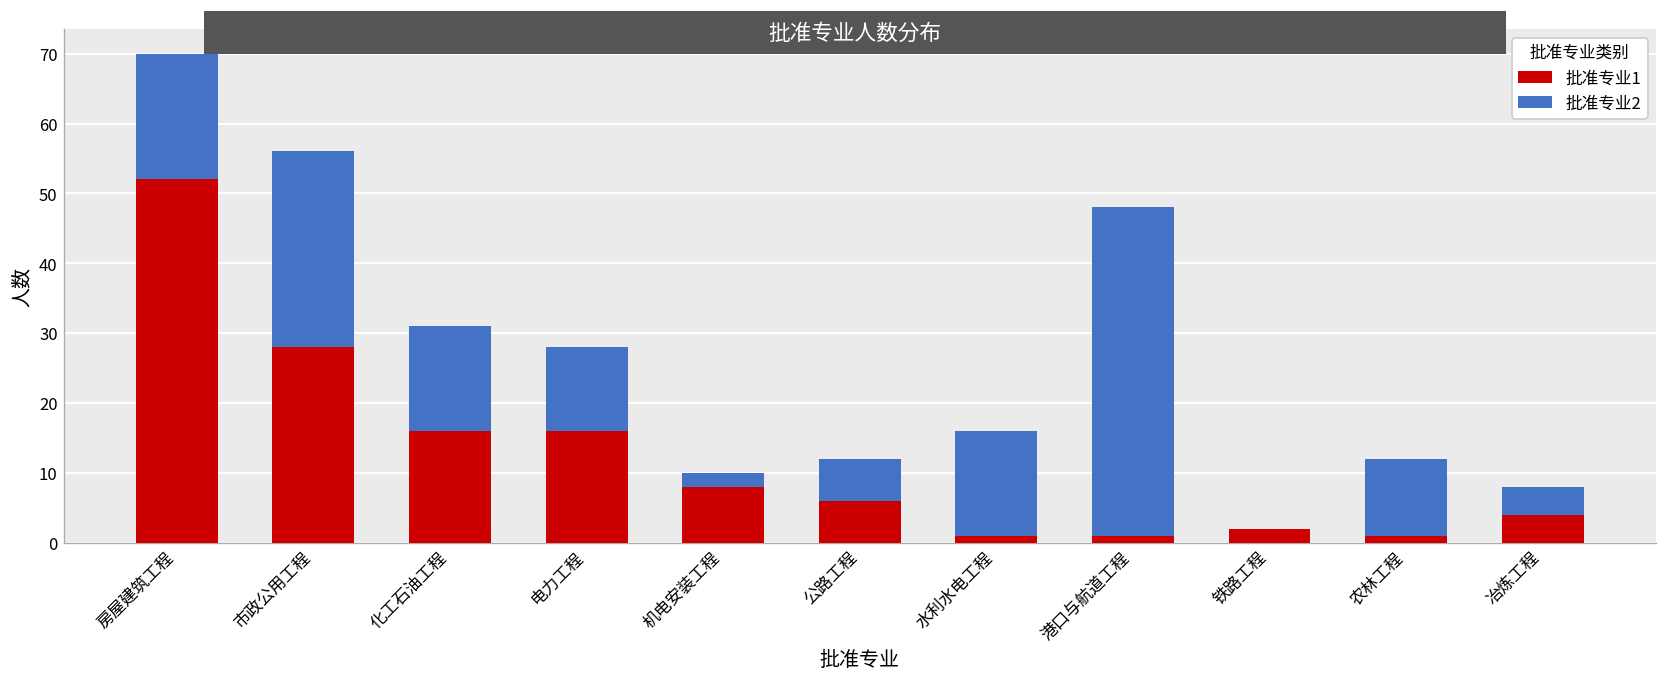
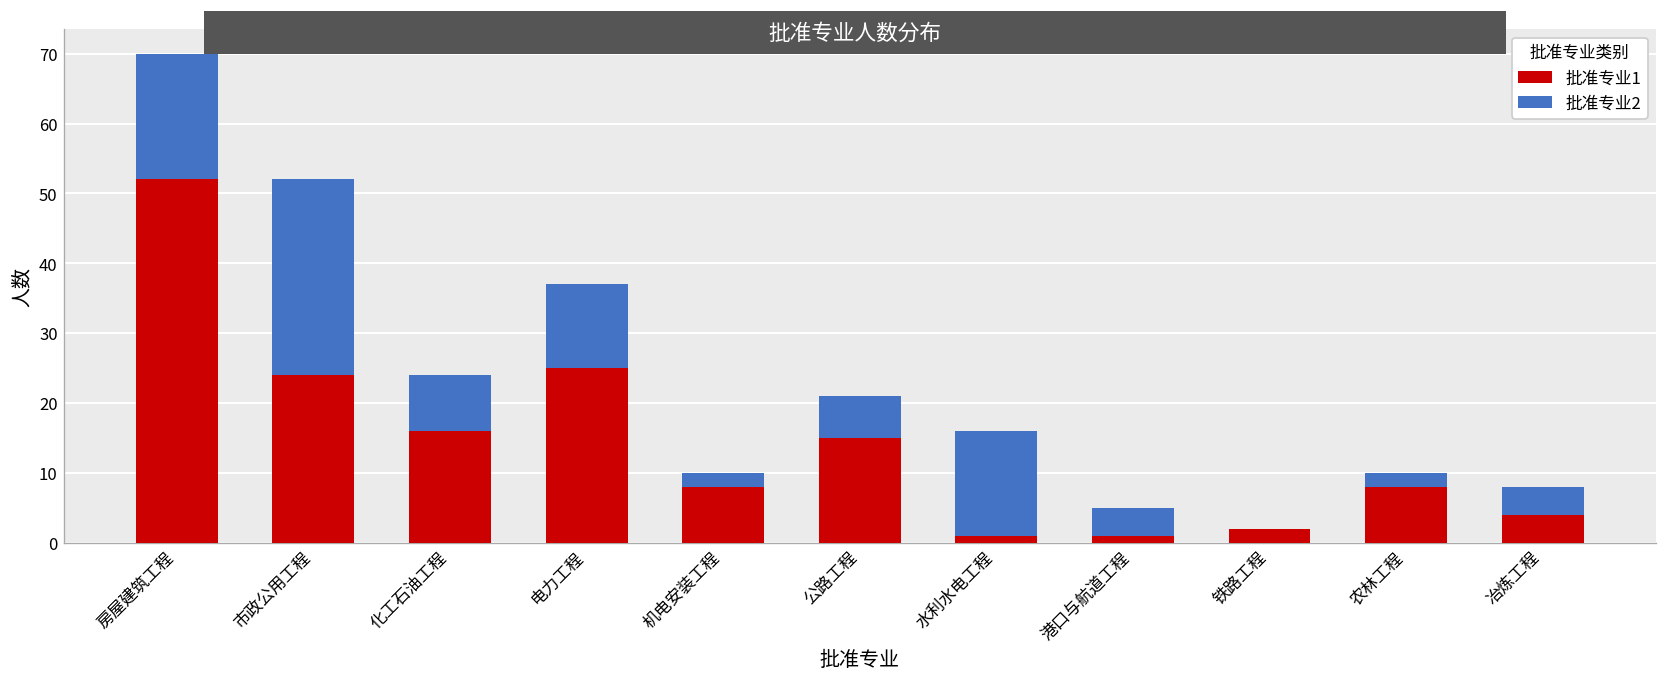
批准专业1, 市政公用工程: 28 -> 24
批准专业2, 化工石油工程: 15 -> 8
批准专业1, 电力工程: 16 -> 25
批准专业1, 公路工程: 6 -> 15
批准专业2, 港口与航道工程: 47 -> 4
批准专业1, 农林工程: 1 -> 8
批准专业2, 农林工程: 11 -> 2
